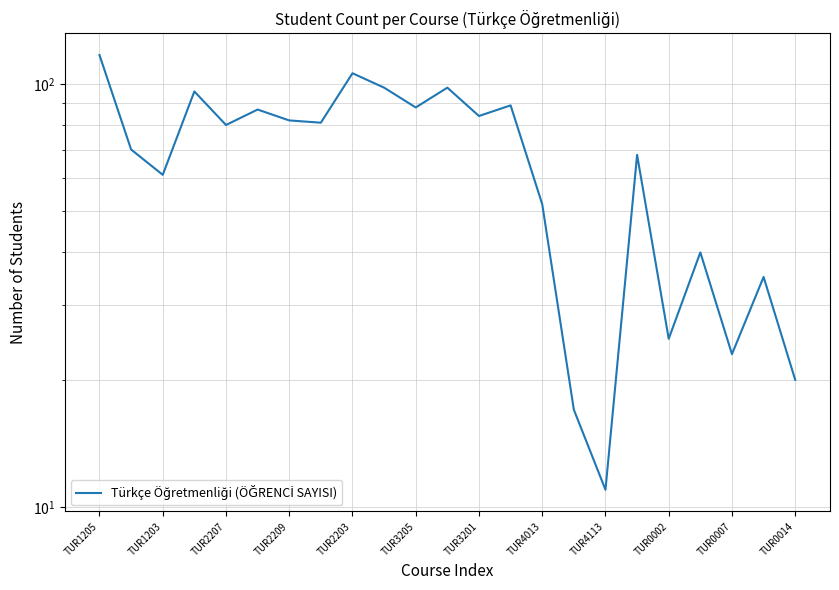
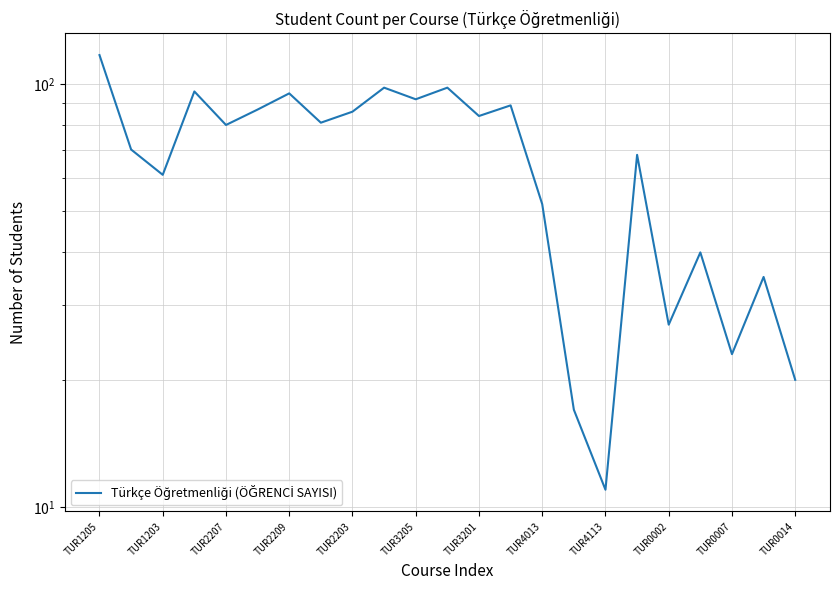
TUR2209: 82 -> 95
TUR2203: 106 -> 86
TUR3205: 88 -> 92
TUR0002: 25 -> 27
